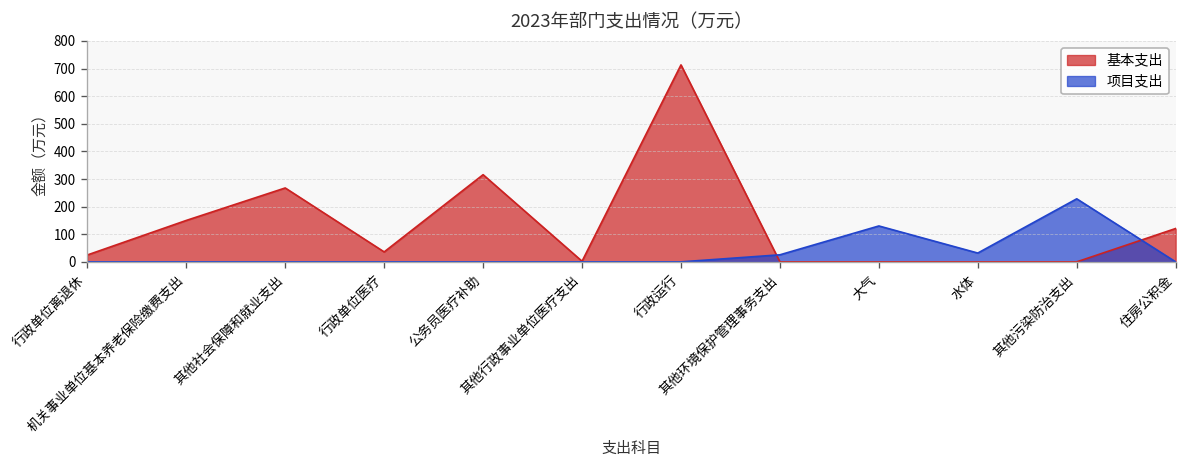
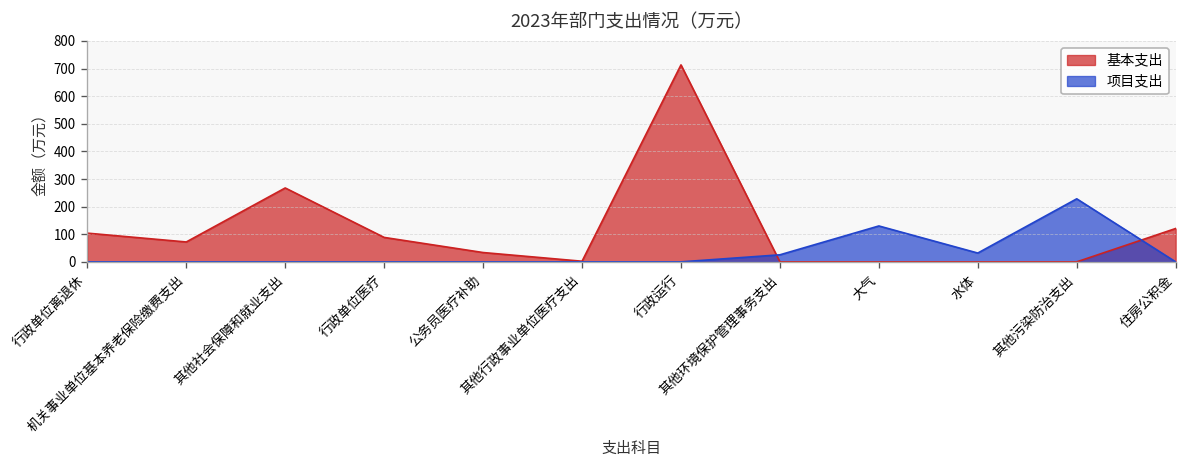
基本支出, 行政单位离退休: 20 -> 100
基本支出, 机关事业单位基本养老保险缴费支出: 150 -> 70
基本支出, 行政单位医疗: 40 -> 90
基本支出, 公务员医疗补助: 320 -> 30
